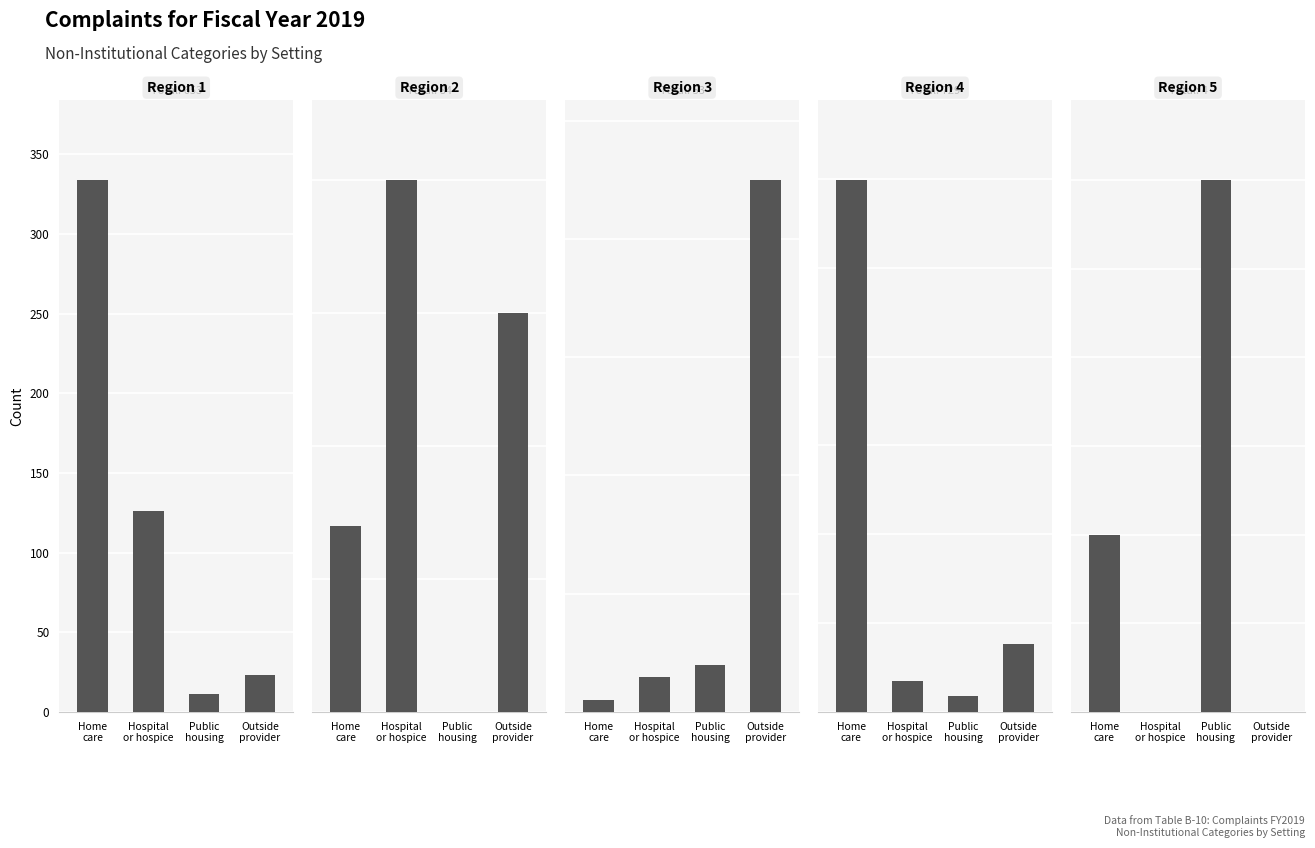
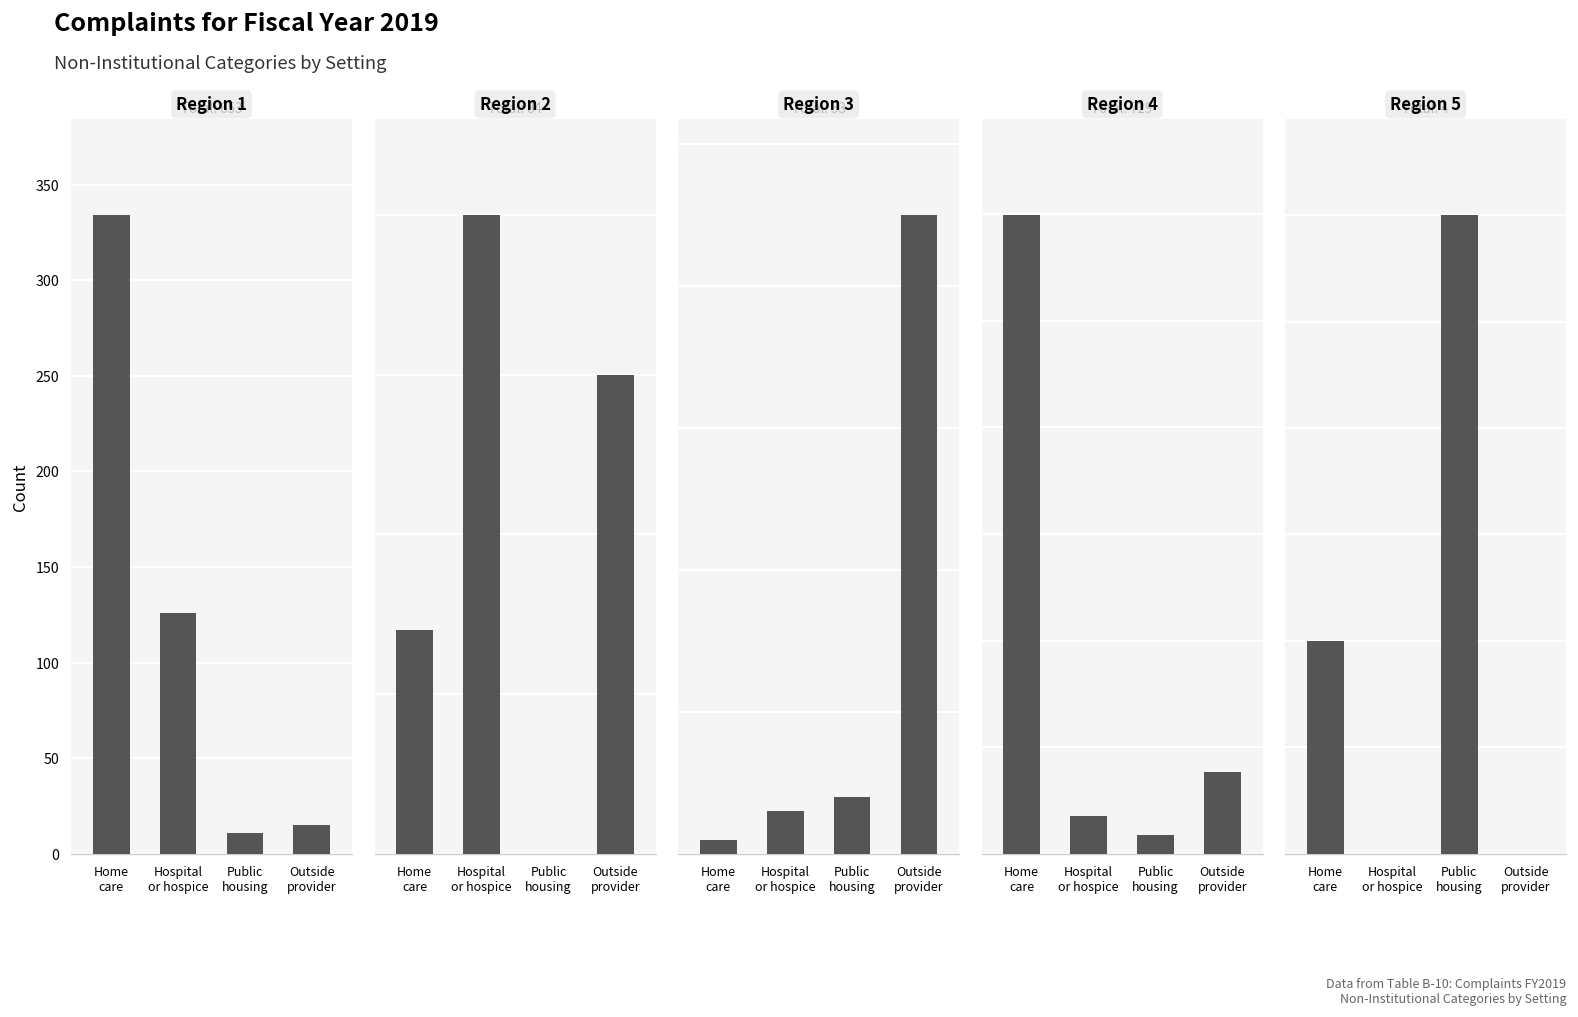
Region 1, Outside provider: 23 -> 15
